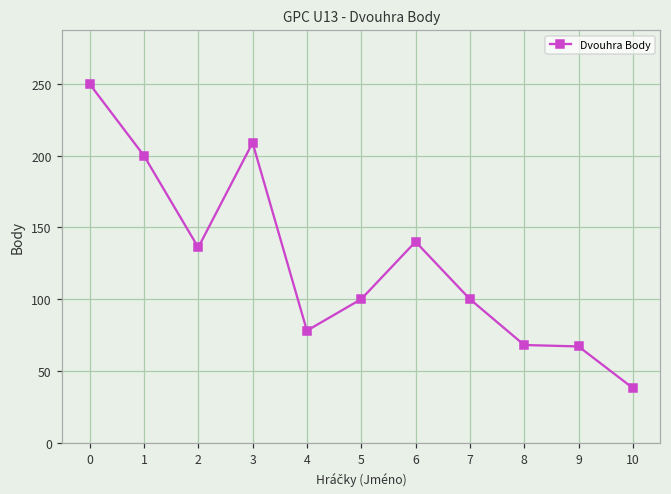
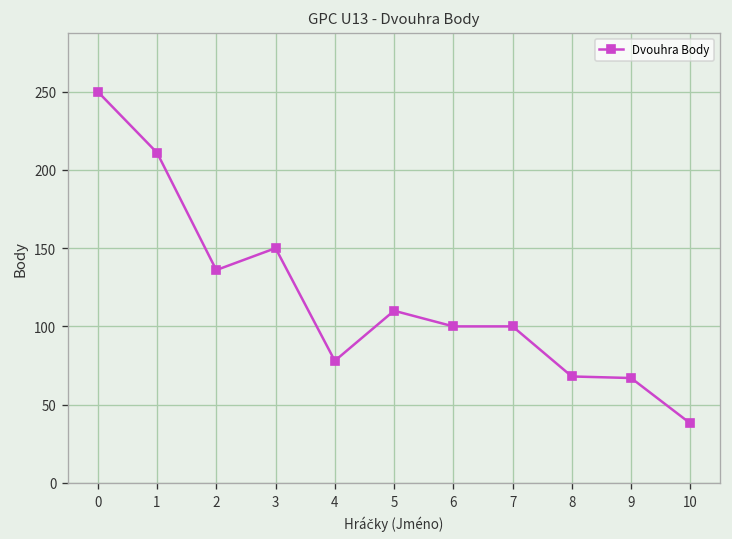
1: 200 -> 211
3: 209 -> 150
5: 100 -> 110
6: 140 -> 100
